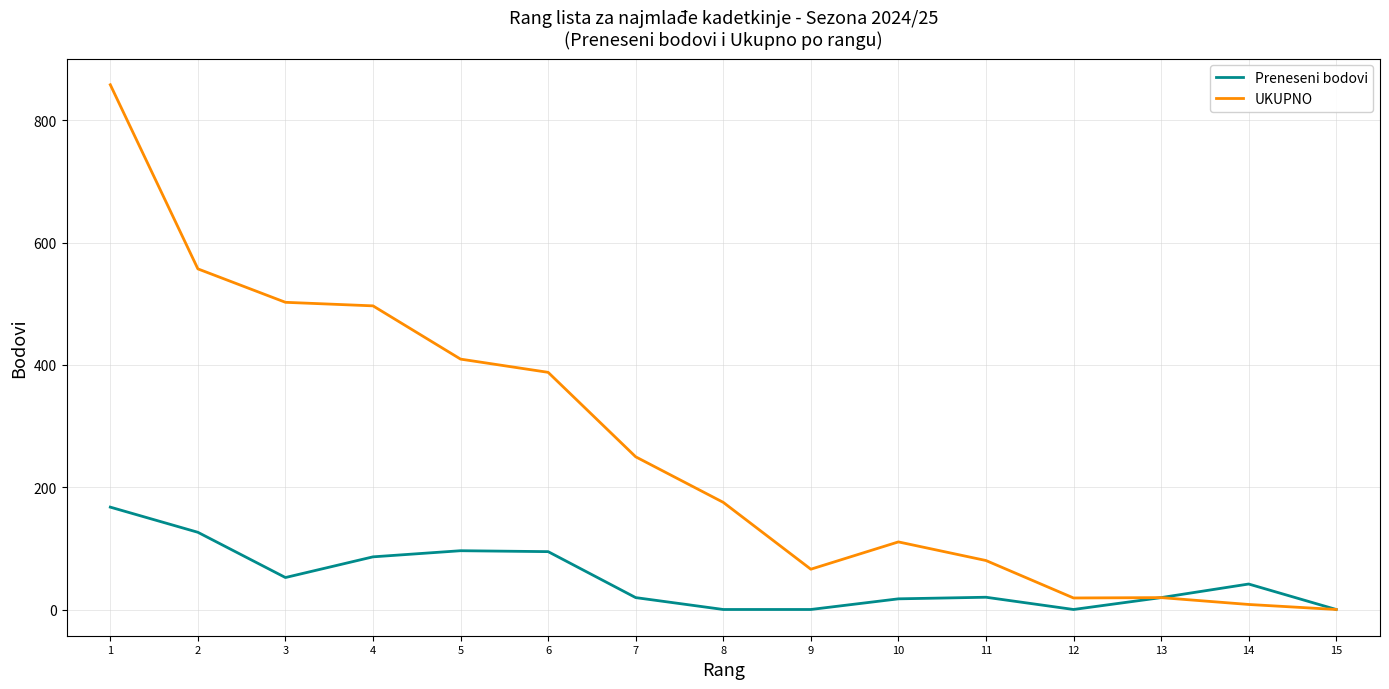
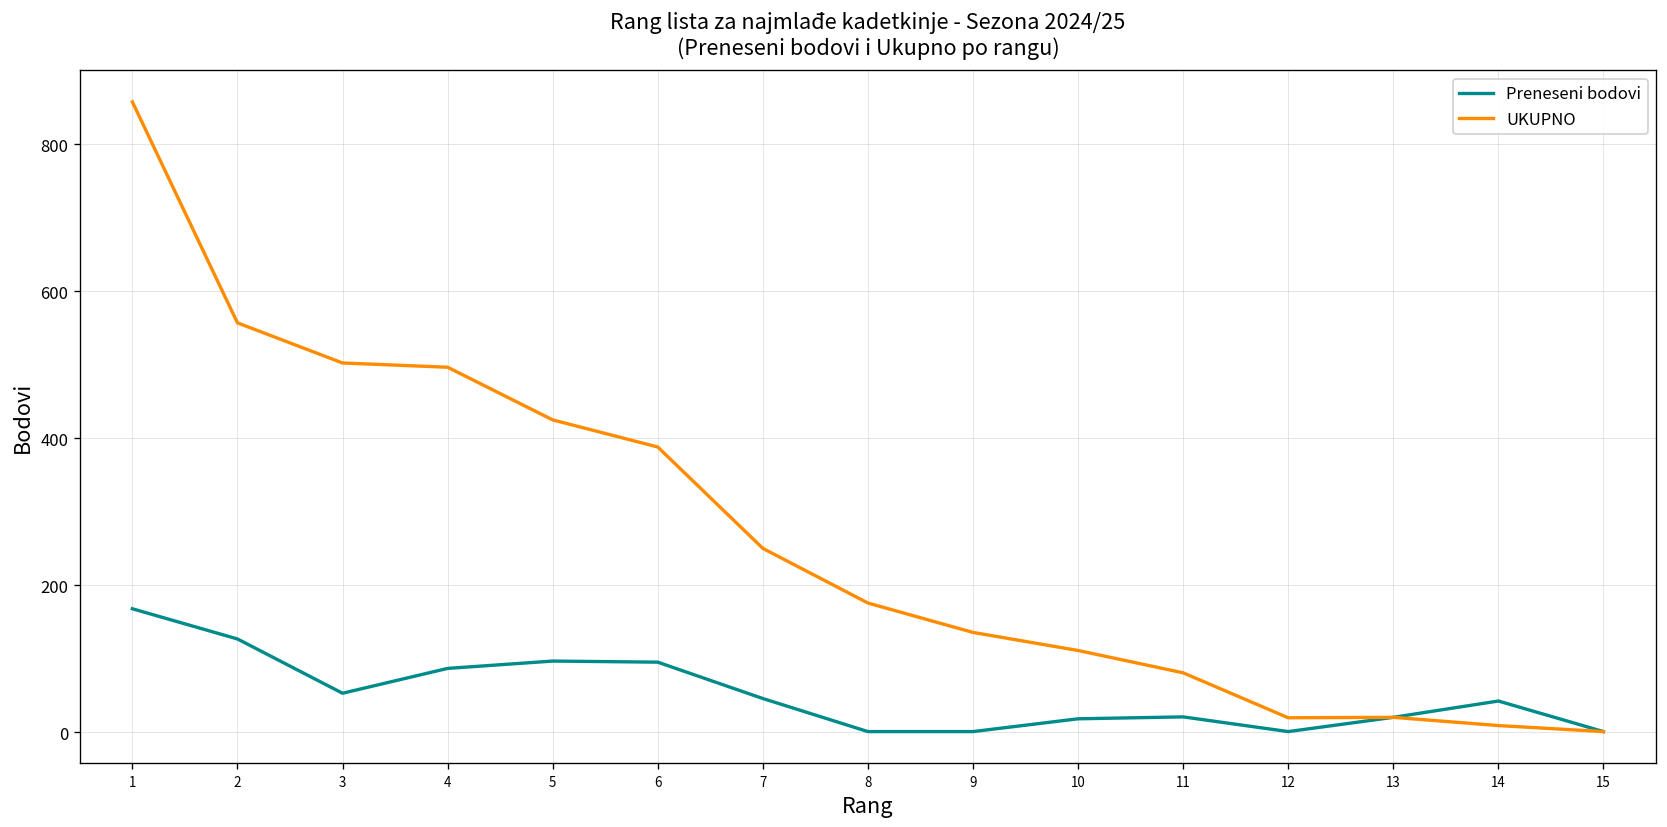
UKUPNO, 5: 410 -> 420
Preneseni bodovi, 7: 20 -> 50
UKUPNO, 9: 70 -> 140
